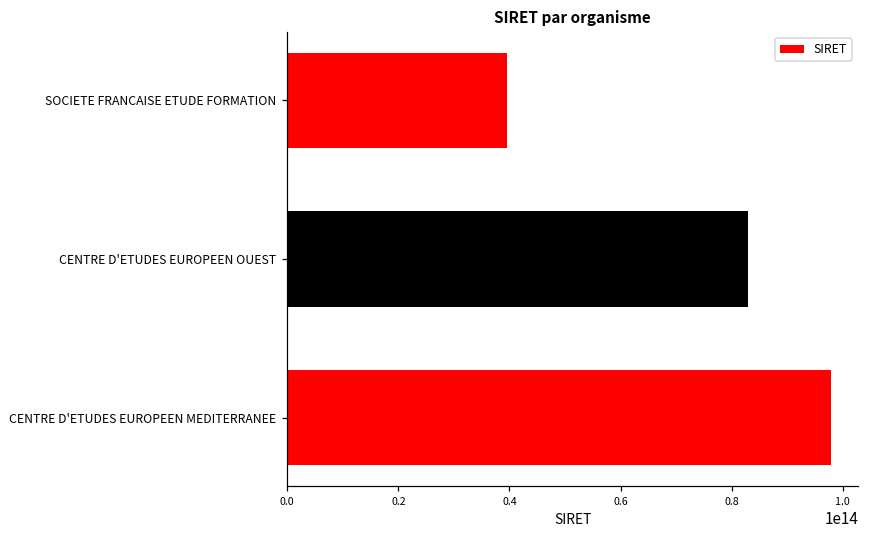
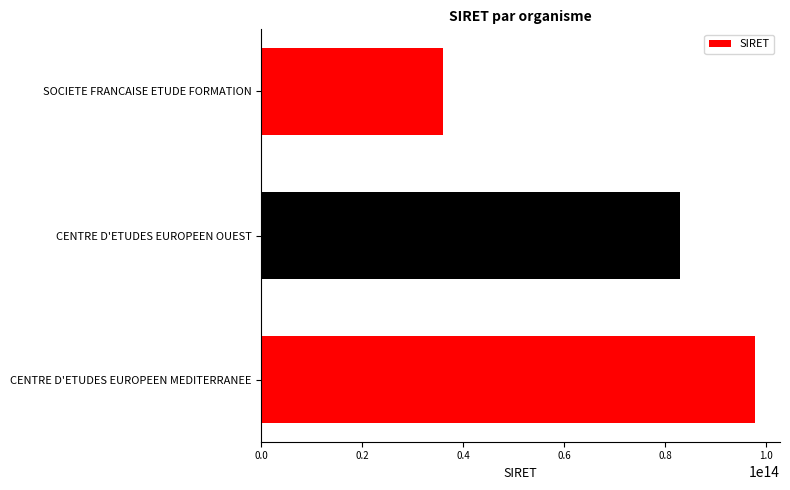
SOCIETE FRANCAISE ETUDE FORMATION: 40000000000000 -> 36000000000000
